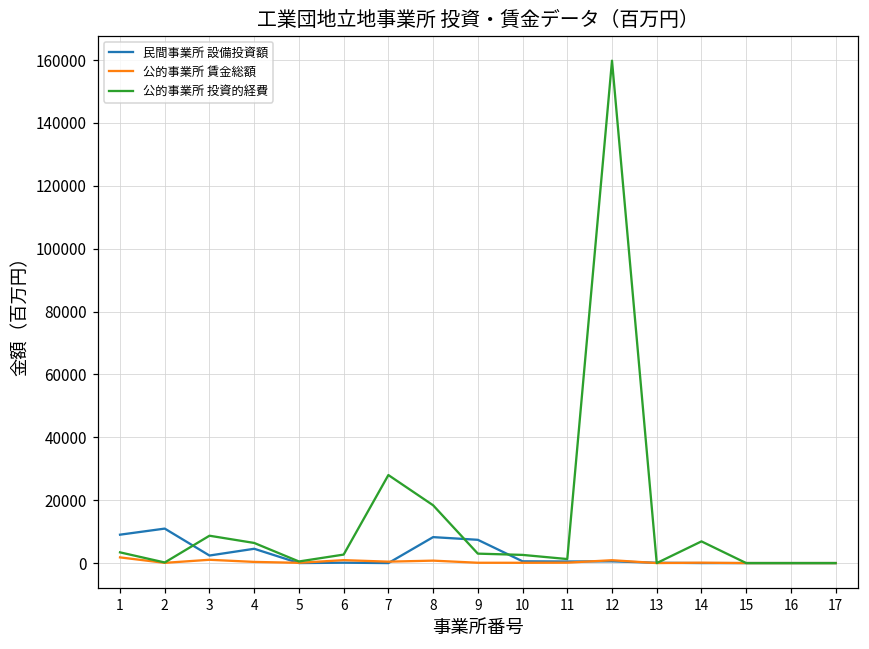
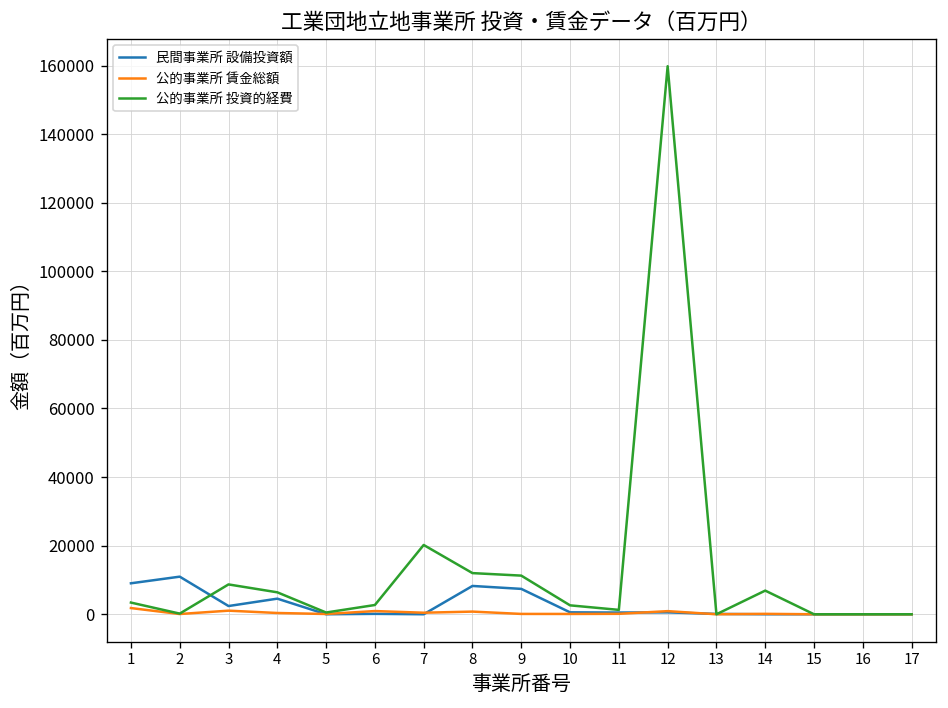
公的事業所 投資的経費, 7: 28000 -> 20000
公的事業所 投資的経費, 8: 18000 -> 12000
公的事業所 投資的経費, 9: 3000 -> 11000
